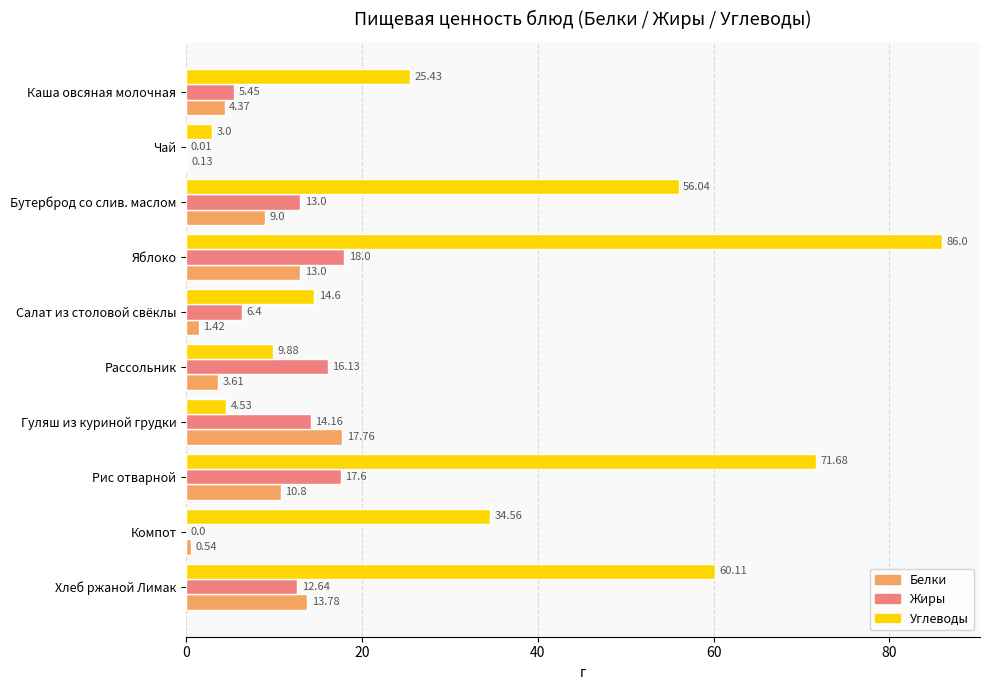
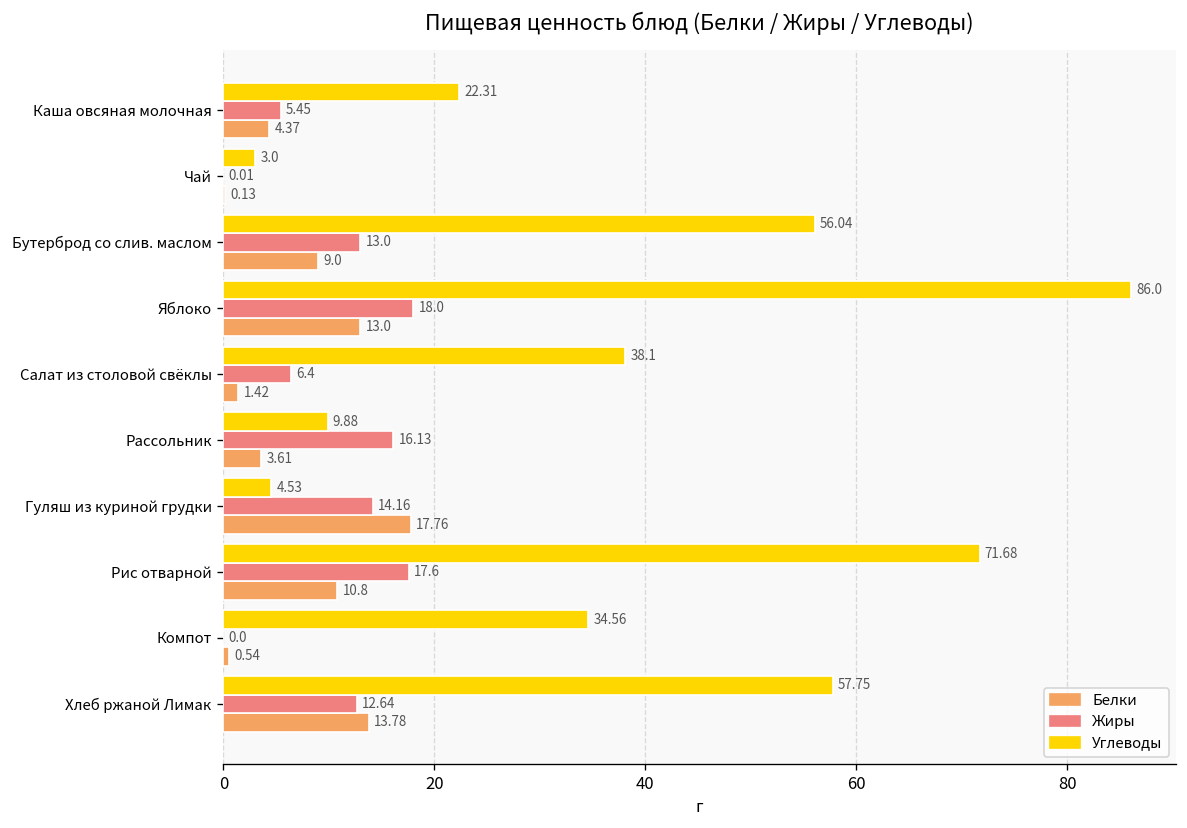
Углеводы, Каша овсяная молочная: 25.43 -> 22.31
Углеводы, Салат из столовой свёклы: 14.6 -> 38.1
Углеводы, Хлеб ржаной Лимак: 60.11 -> 57.75
